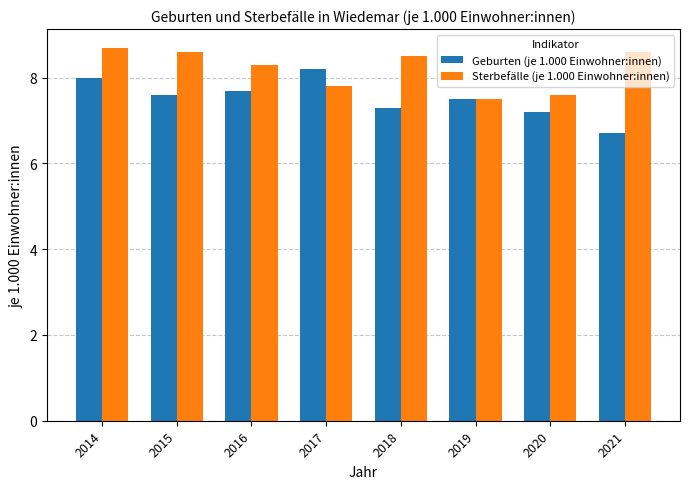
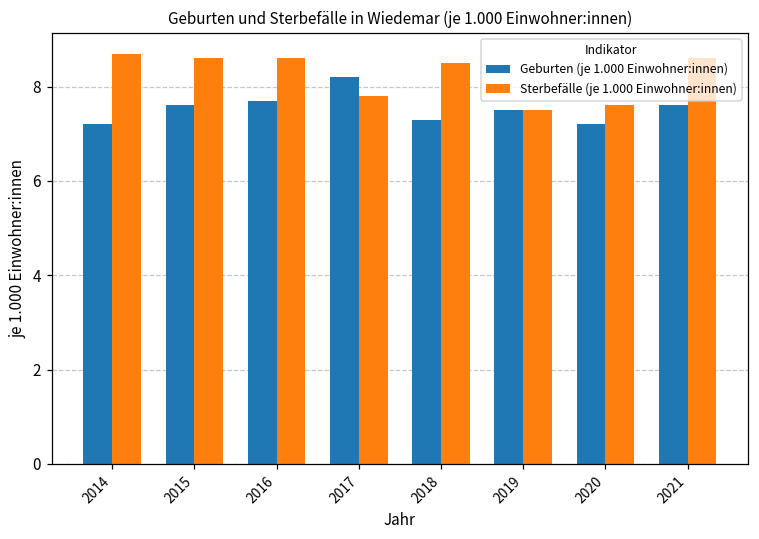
Geburten (je 1.000 Einwohner:innen), 2014: 8.0 -> 7.2
Sterbefälle (je 1.000 Einwohner:innen), 2016: 8.3 -> 8.6
Geburten (je 1.000 Einwohner:innen), 2021: 6.7 -> 7.6
